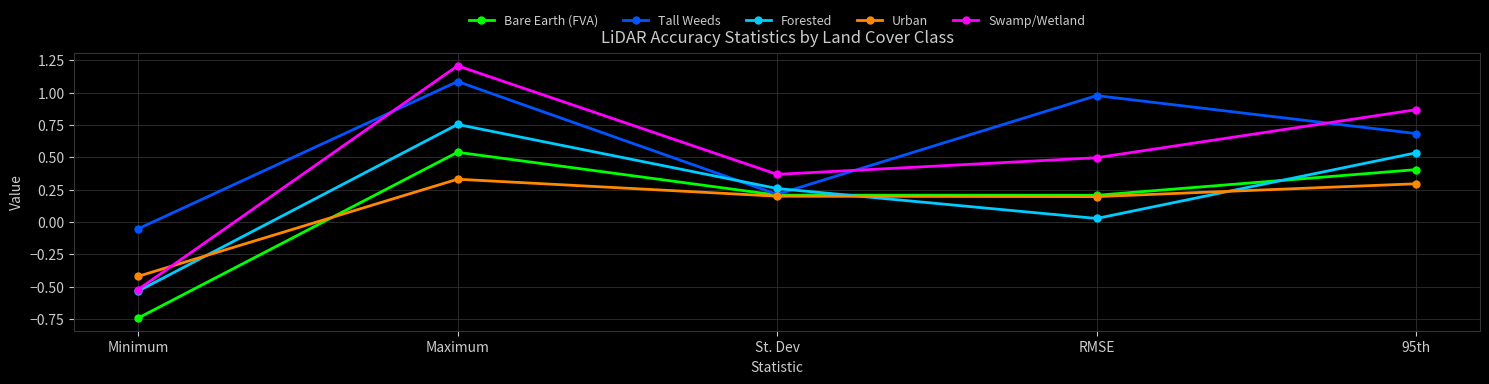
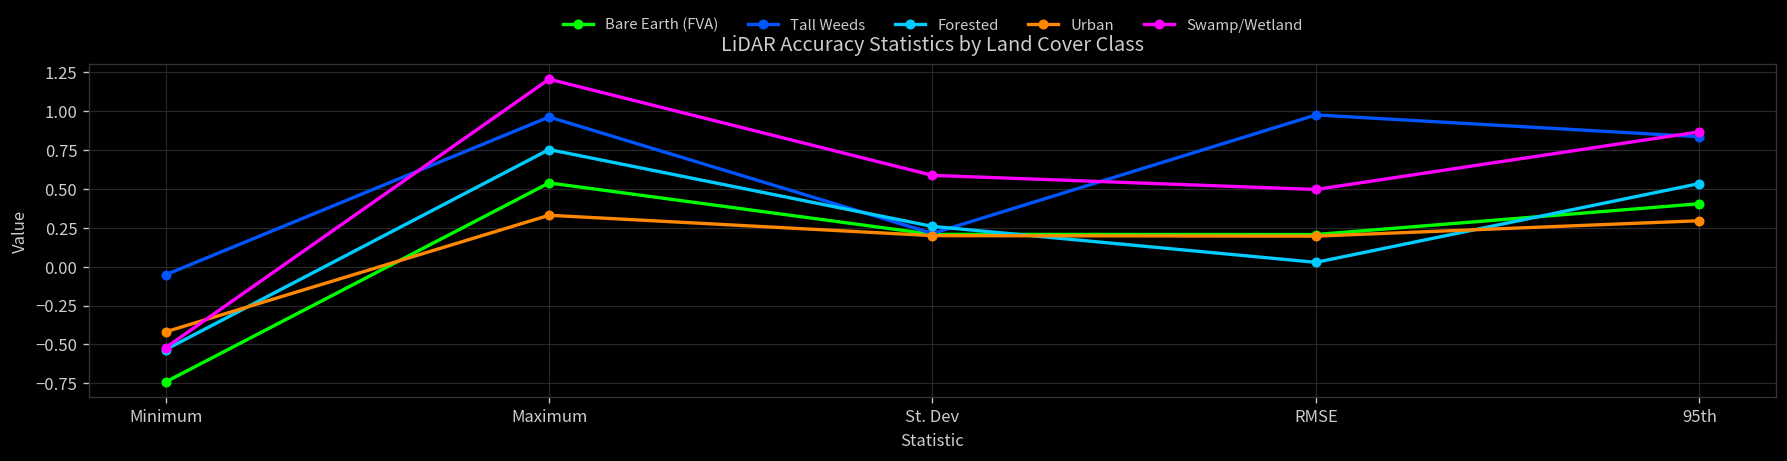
Tall Weeds, Maximum: 1.09 -> 0.96
Swamp/Wetland, St. Dev: 0.37 -> 0.59
Tall Weeds, 95th: 0.68 -> 0.84
